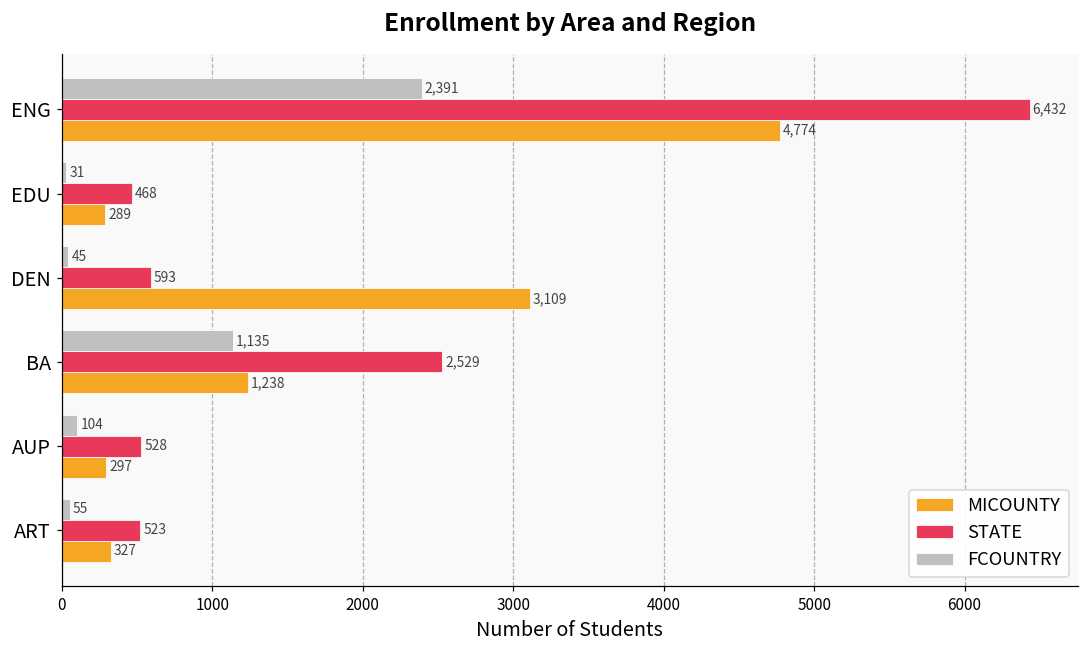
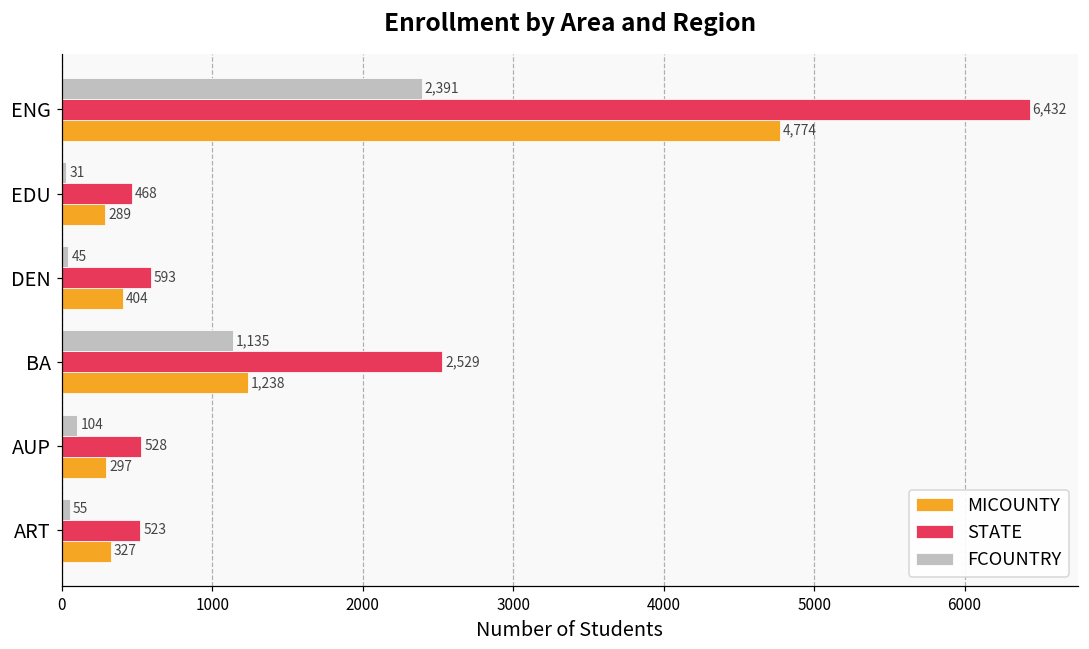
MICOUNTY, DEN: 3,109 -> 404
